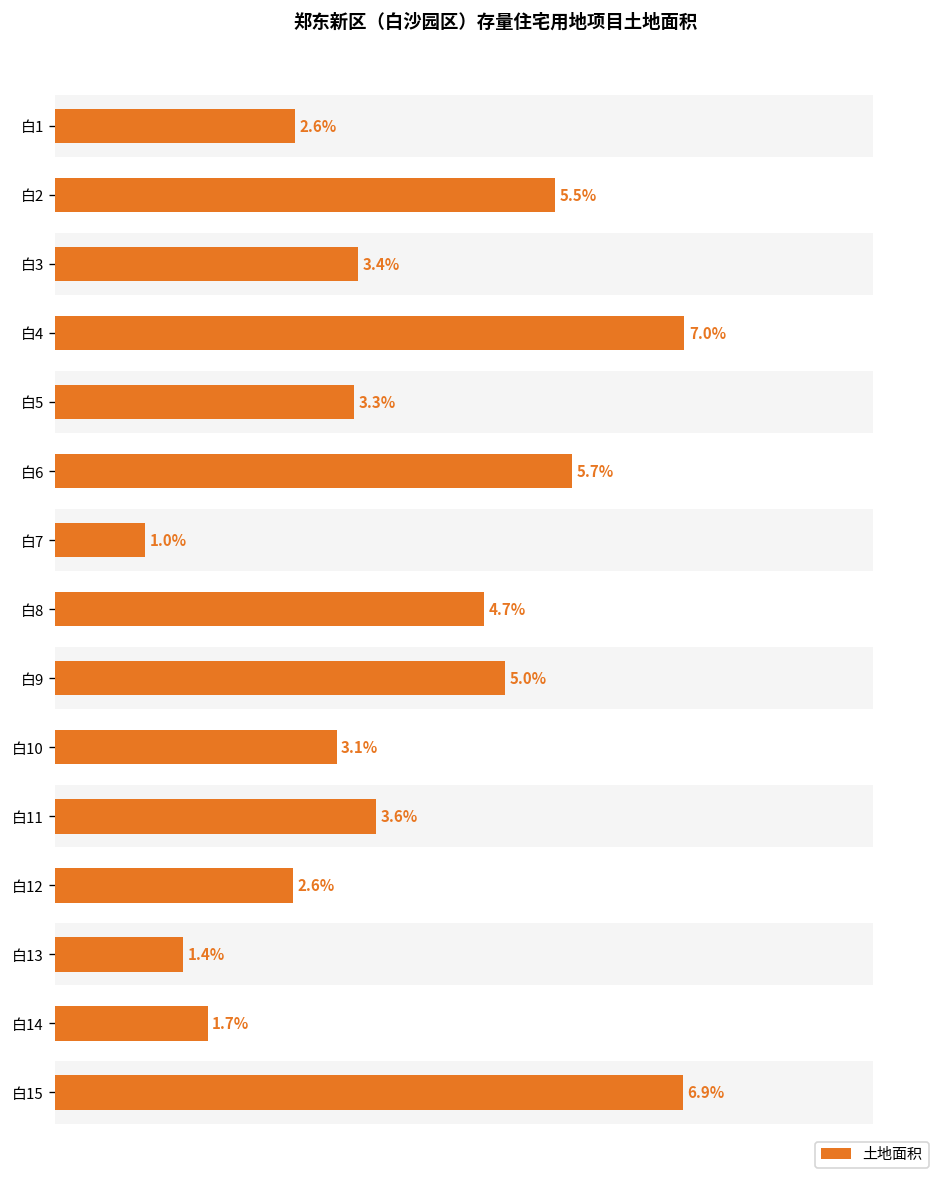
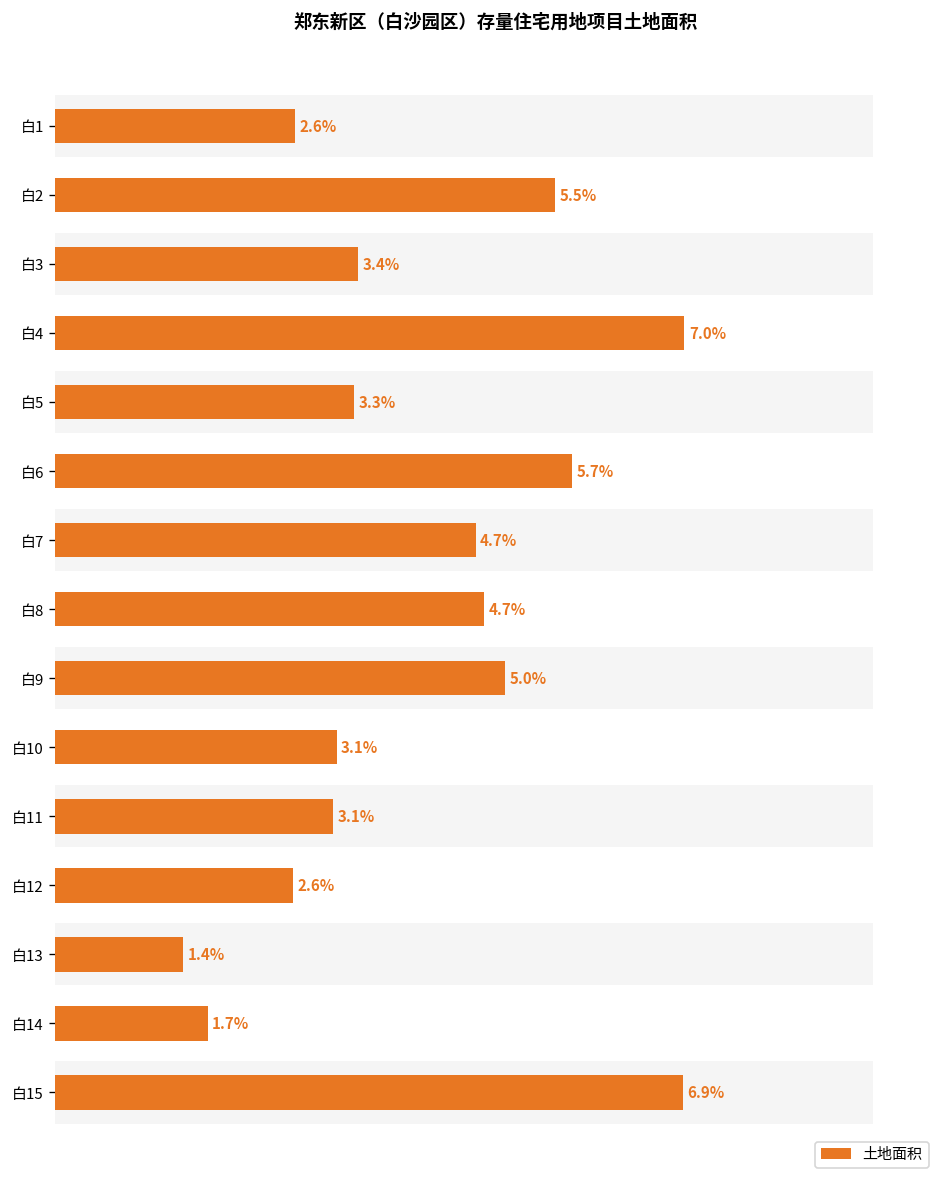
土地面积, 白7: 1.0% -> 4.7%
土地面积, 白11: 3.6% -> 3.1%
